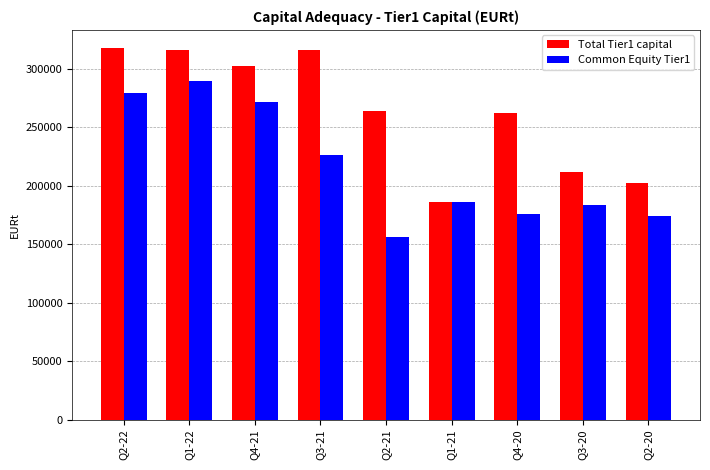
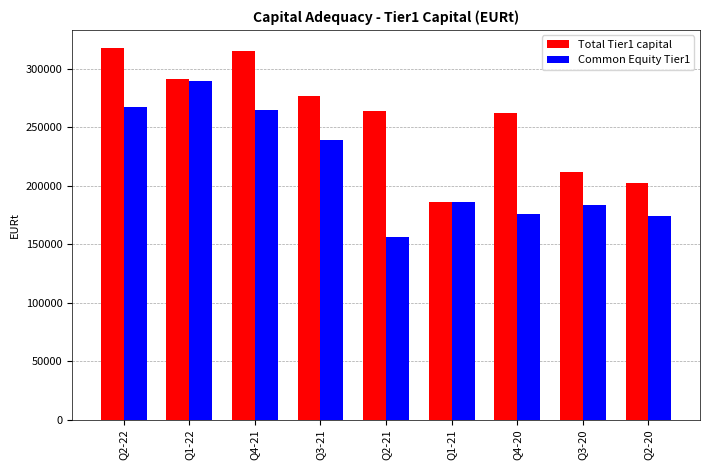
Common Equity Tier1, Q2-22: 279000 -> 268000
Total Tier1 capital, Q1-22: 316000 -> 291000
Total Tier1 capital, Q4-21: 303000 -> 315000
Common Equity Tier1, Q4-21: 272000 -> 265000
Total Tier1 capital, Q3-21: 316000 -> 277000
Common Equity Tier1, Q3-21: 226000 -> 239000
